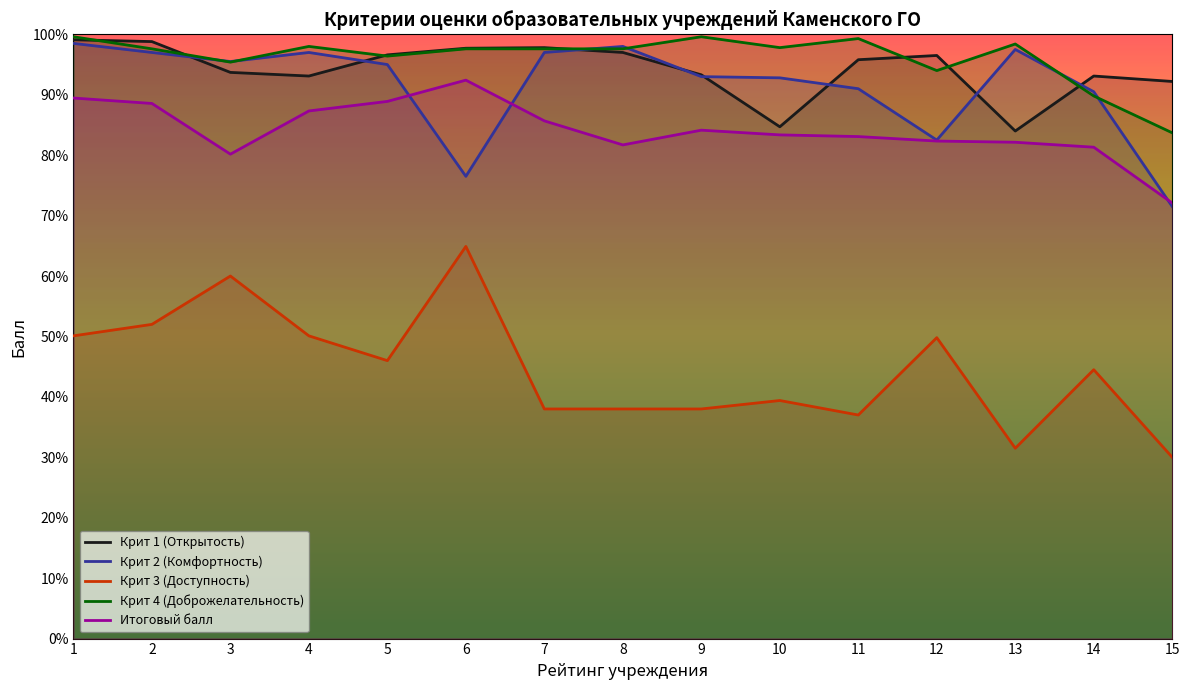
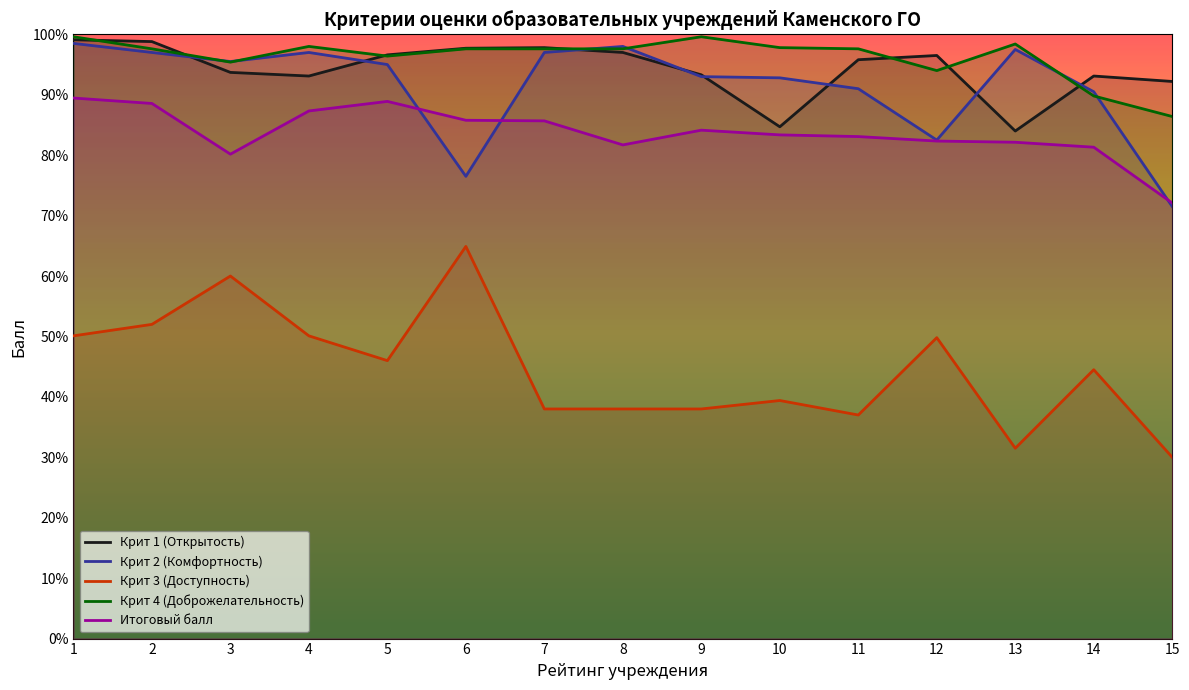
Итоговый балл, 6: 92% -> 86%
Крит 4 (Доброжелательность), 11: 99% -> 98%
Крит 4 (Доброжелательность), 15: 84% -> 86%
